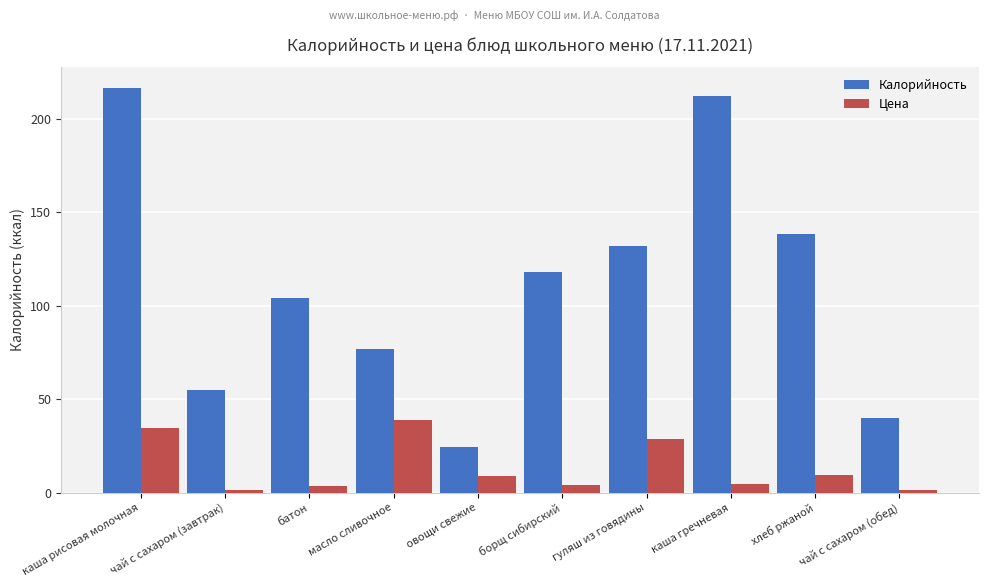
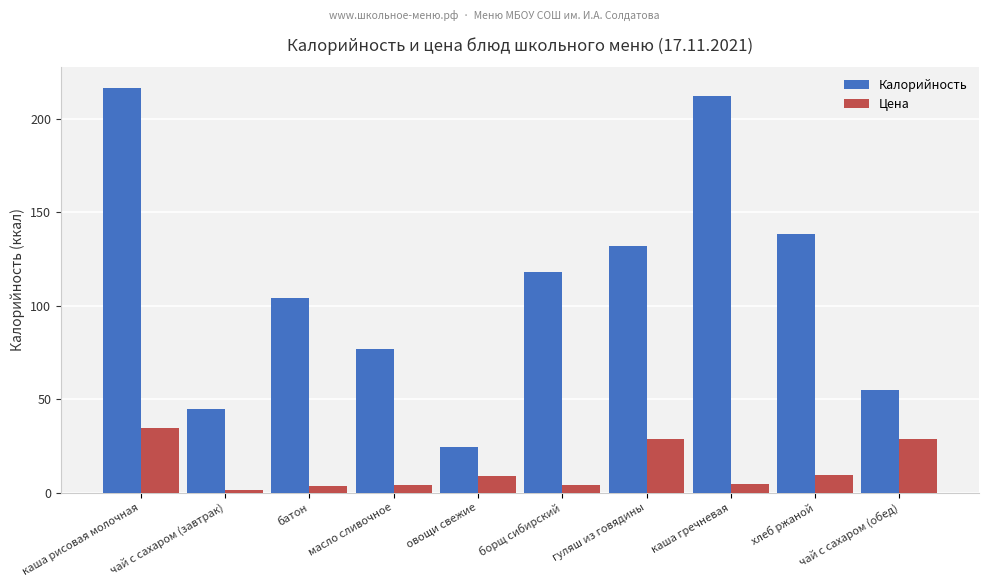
Калорийность, чай с сахаром (завтрак): 55 -> 45
Цена, масло сливочное: 39 -> 4
Калорийность, чай с сахаром (обед): 40 -> 55
Цена, чай с сахаром (обед): 1 -> 29
